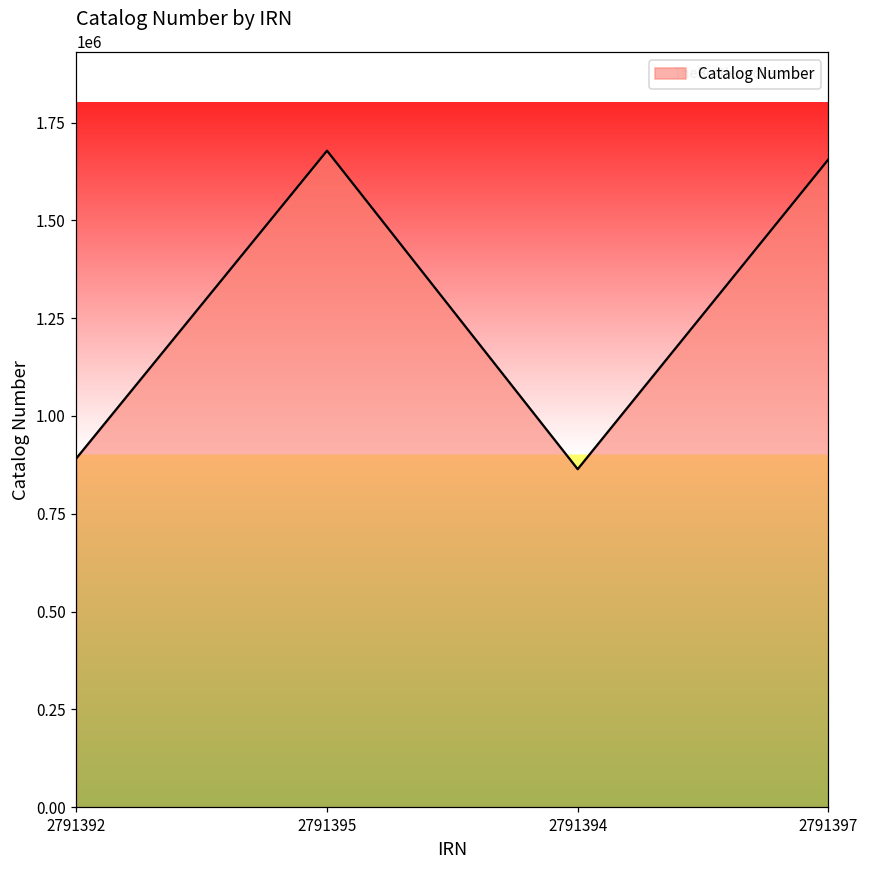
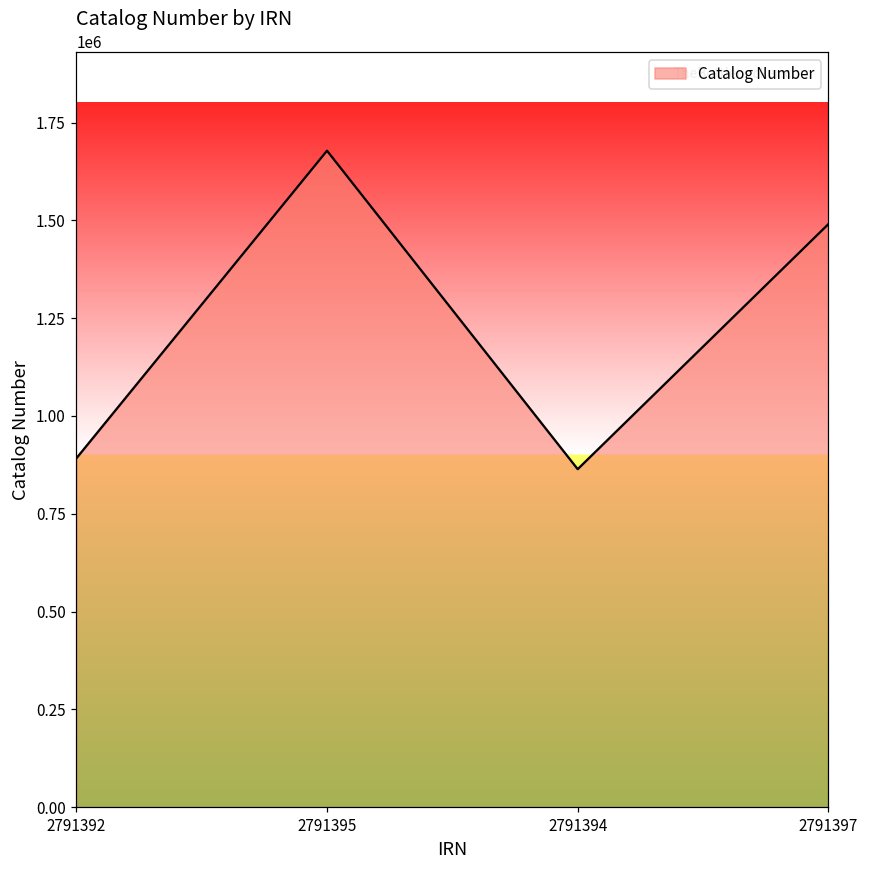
2791397: 1660000 -> 1490000
